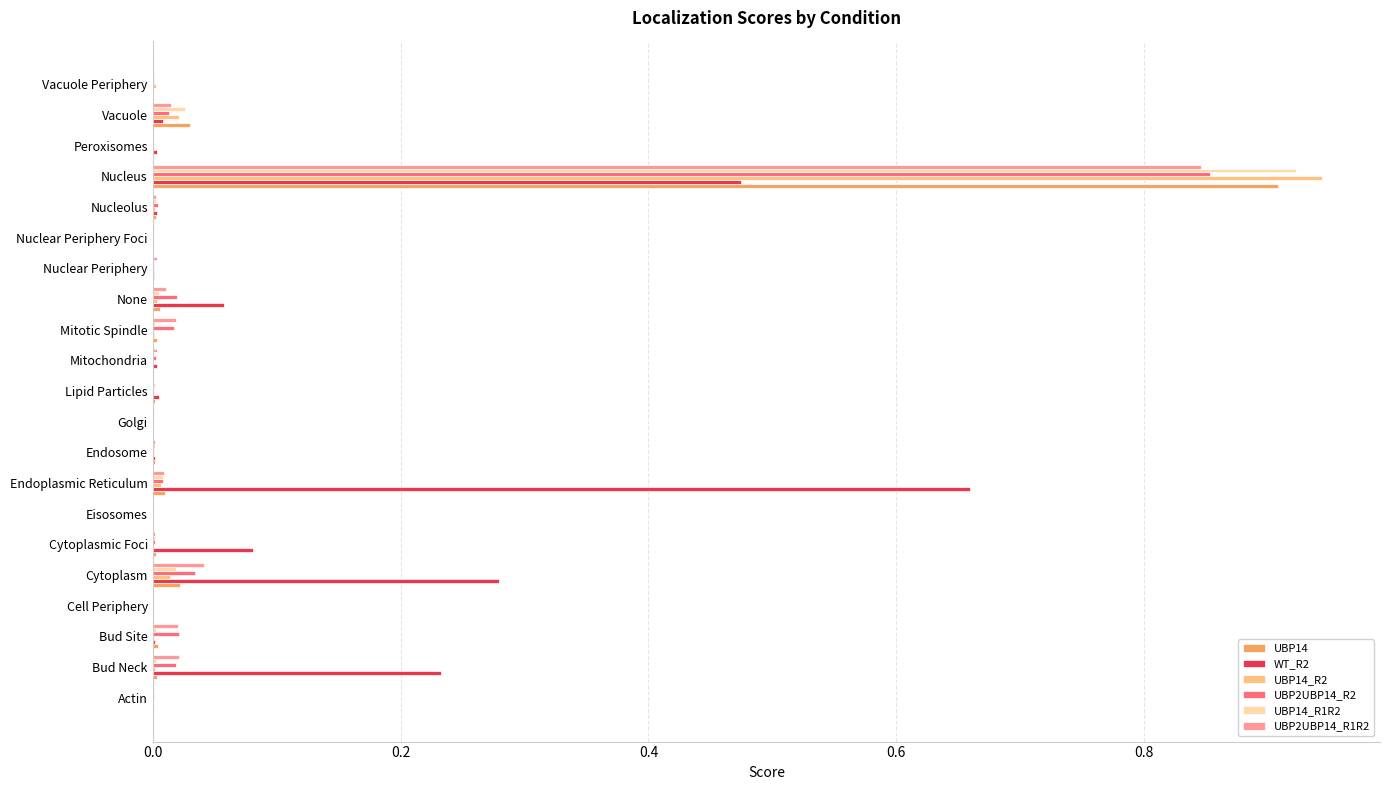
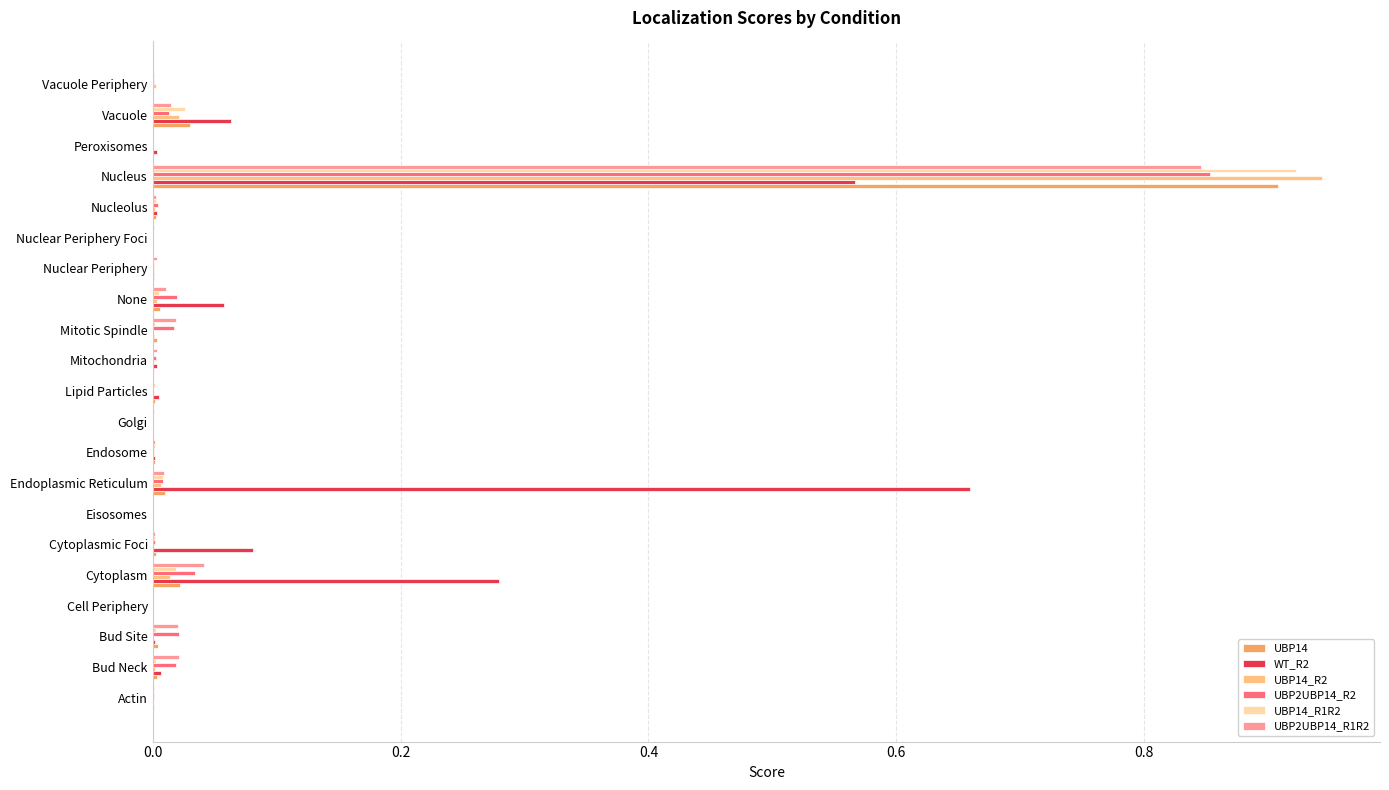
WT_R2, Vacuole: 0.008 -> 0.063
WT_R2, Nucleus: 0.475 -> 0.566
WT_R2, Bud Neck: 0.233 -> 0.007
